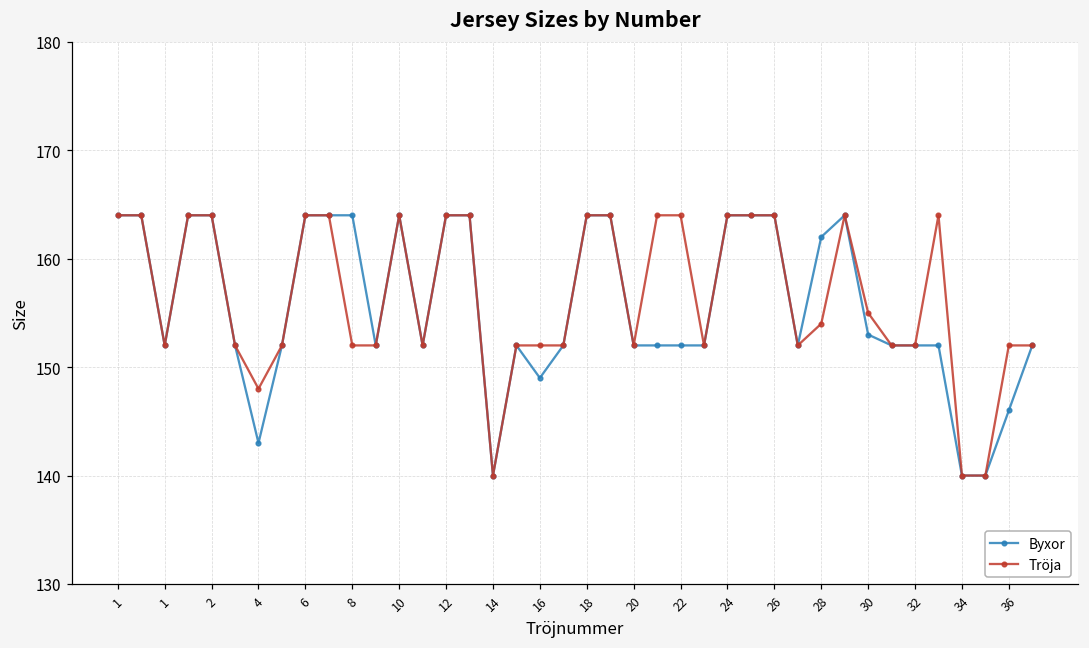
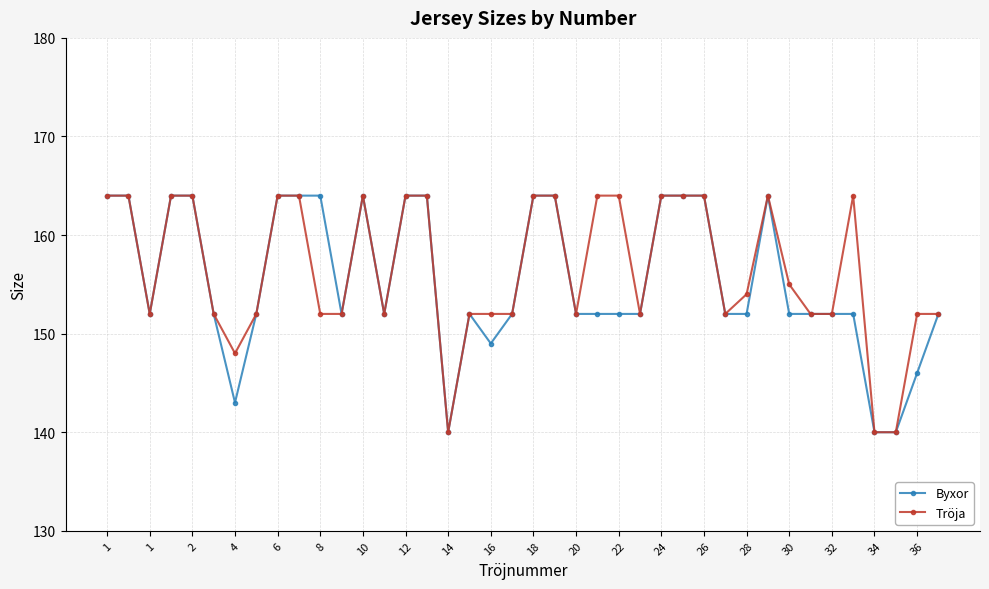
Byxor, 28: 162 -> 152
Byxor, 30: 153 -> 152
